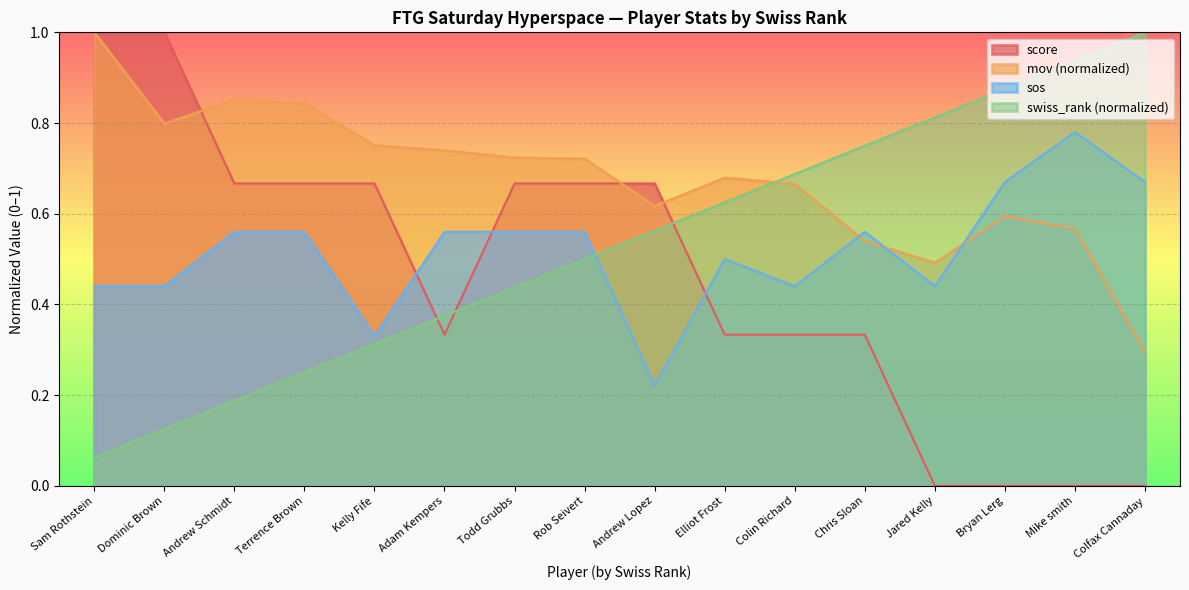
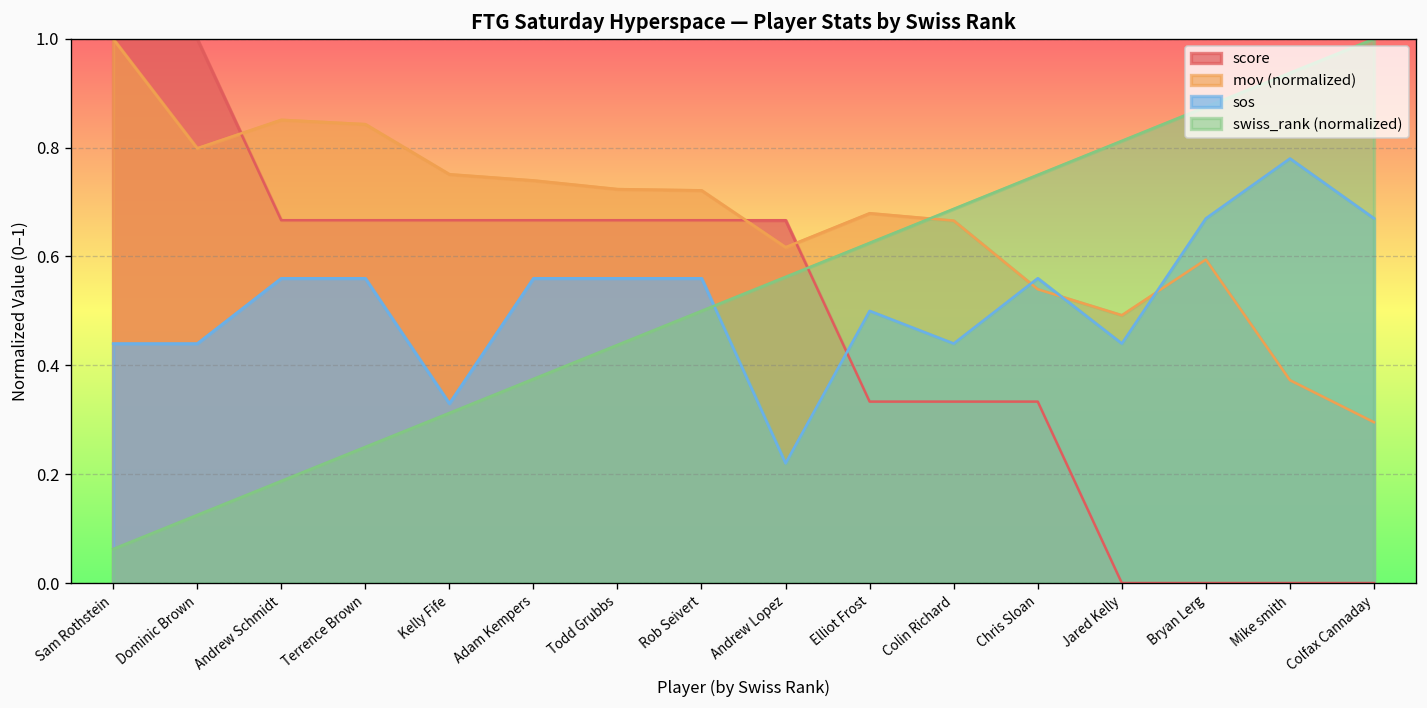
score, Adam Kempers: 0.33 -> 0.67
mov (normalized), Mike smith: 0.57 -> 0.37
